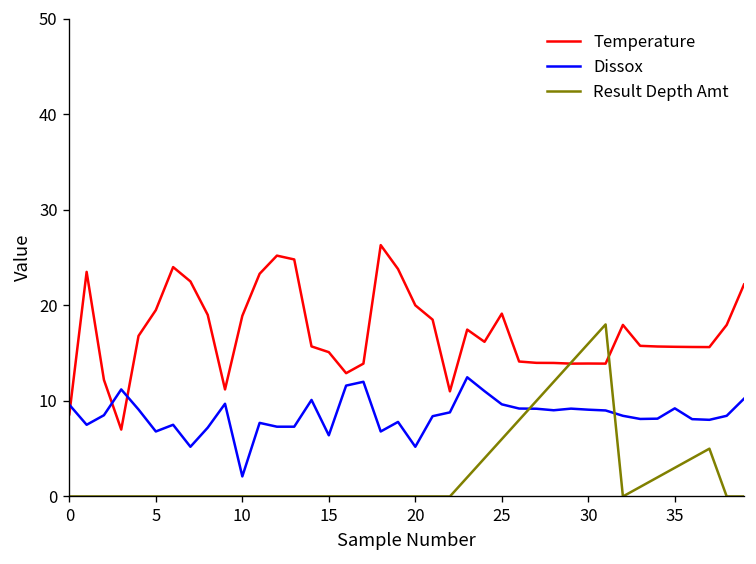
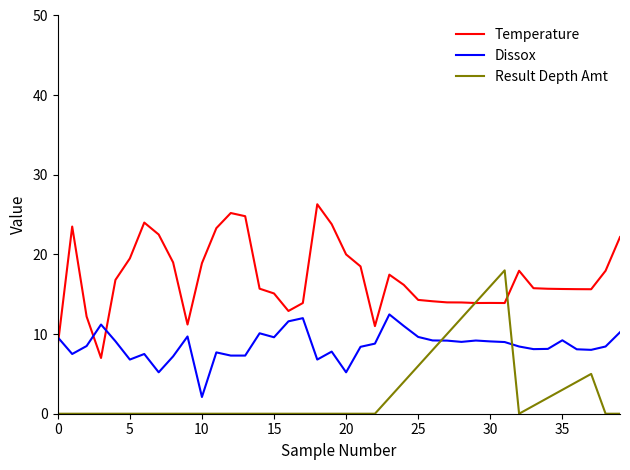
Dissox, 15: 6 -> 10
Temperature, 25: 19 -> 14
